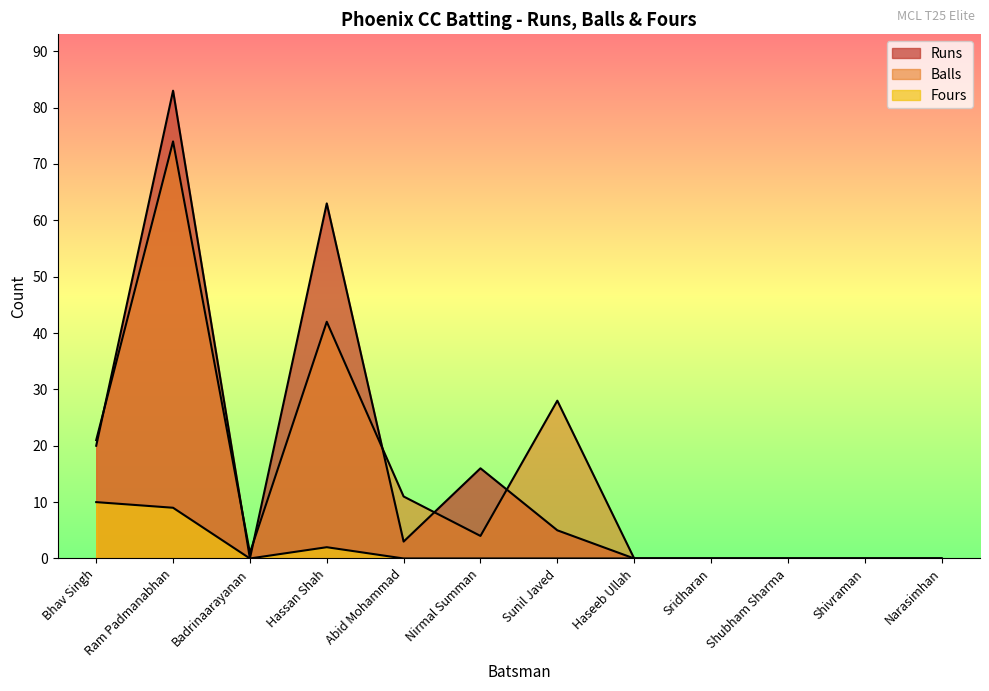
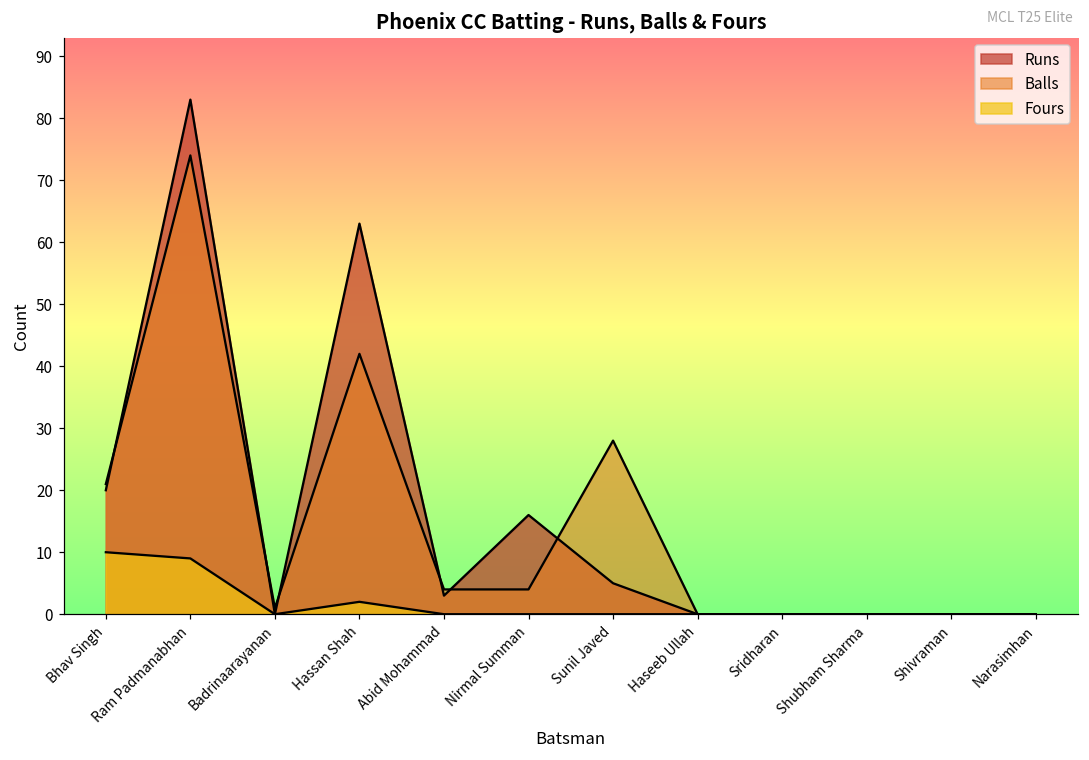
Balls, Abid Mohammad: 11 -> 4
